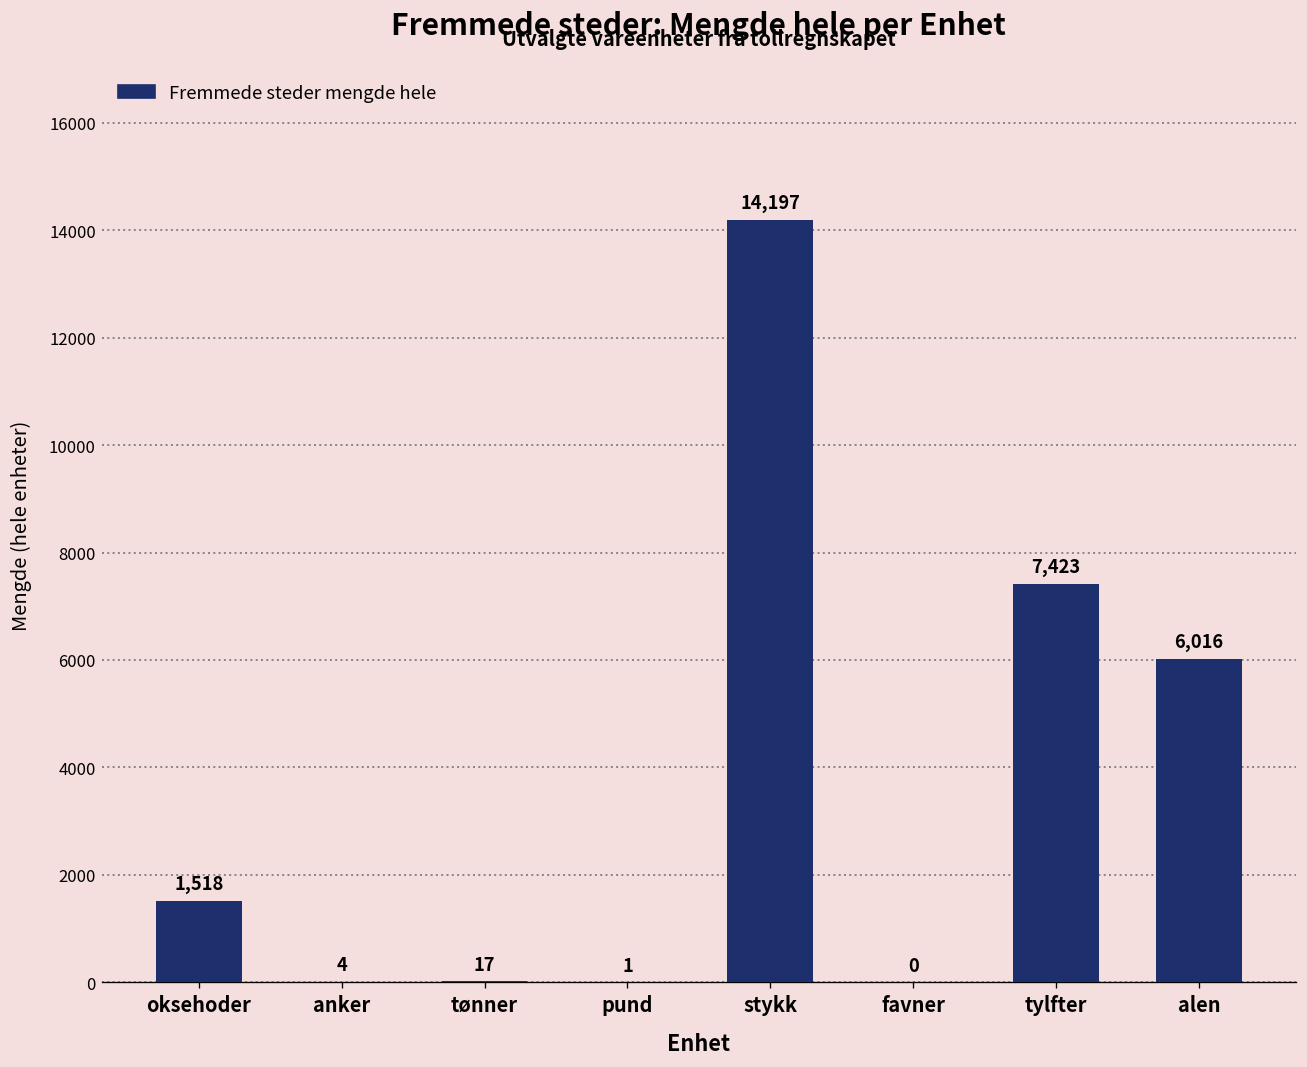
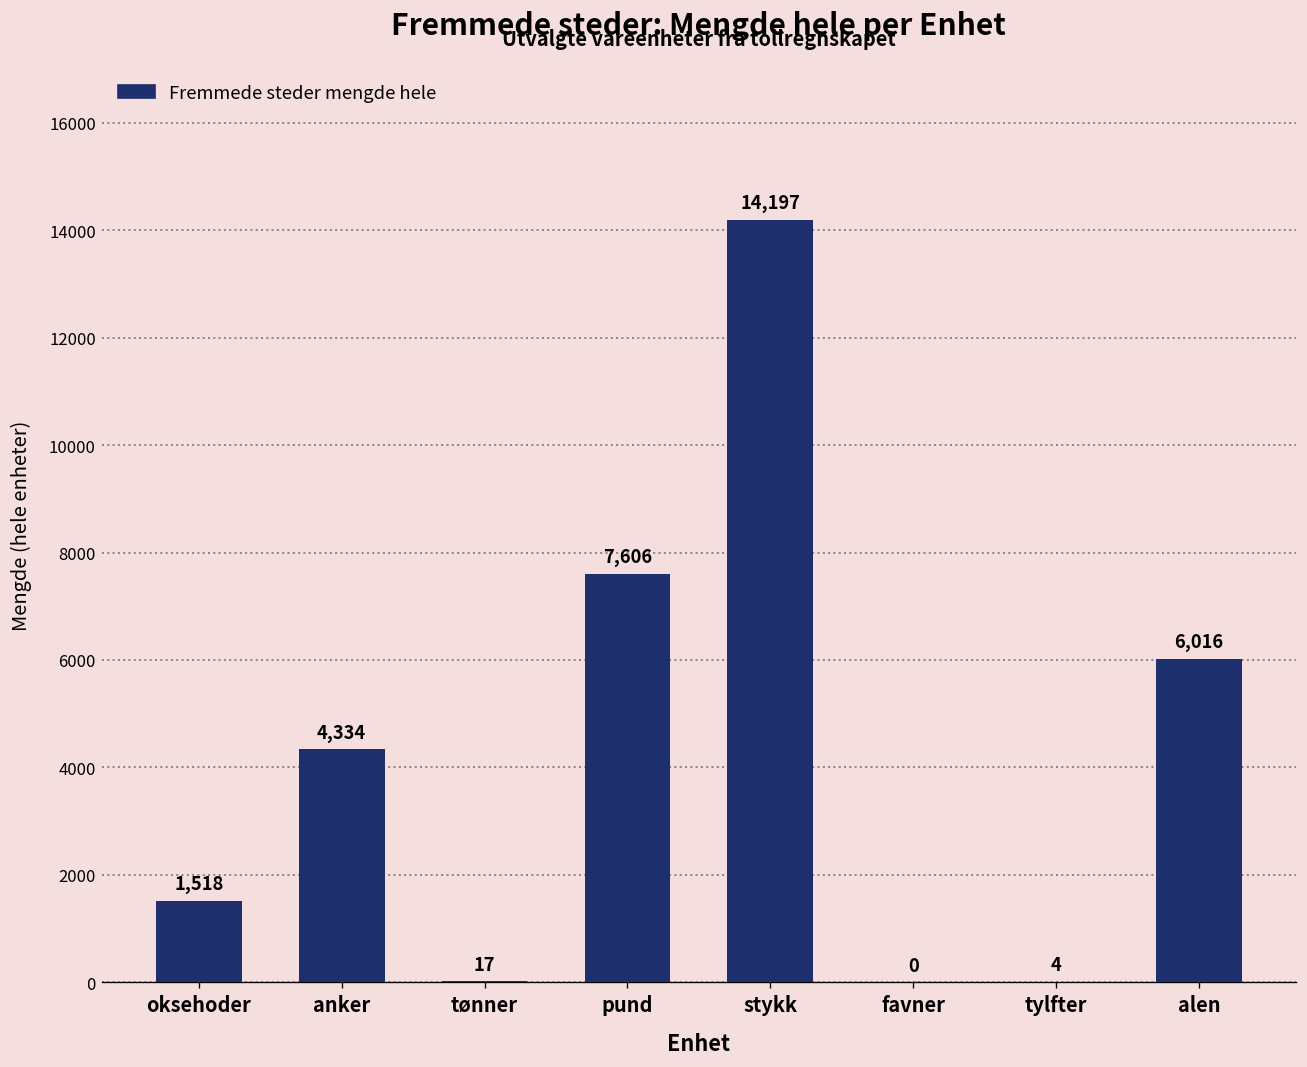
anker: 4 -> 4,334
pund: 1 -> 7,606
tylfter: 7,423 -> 4
